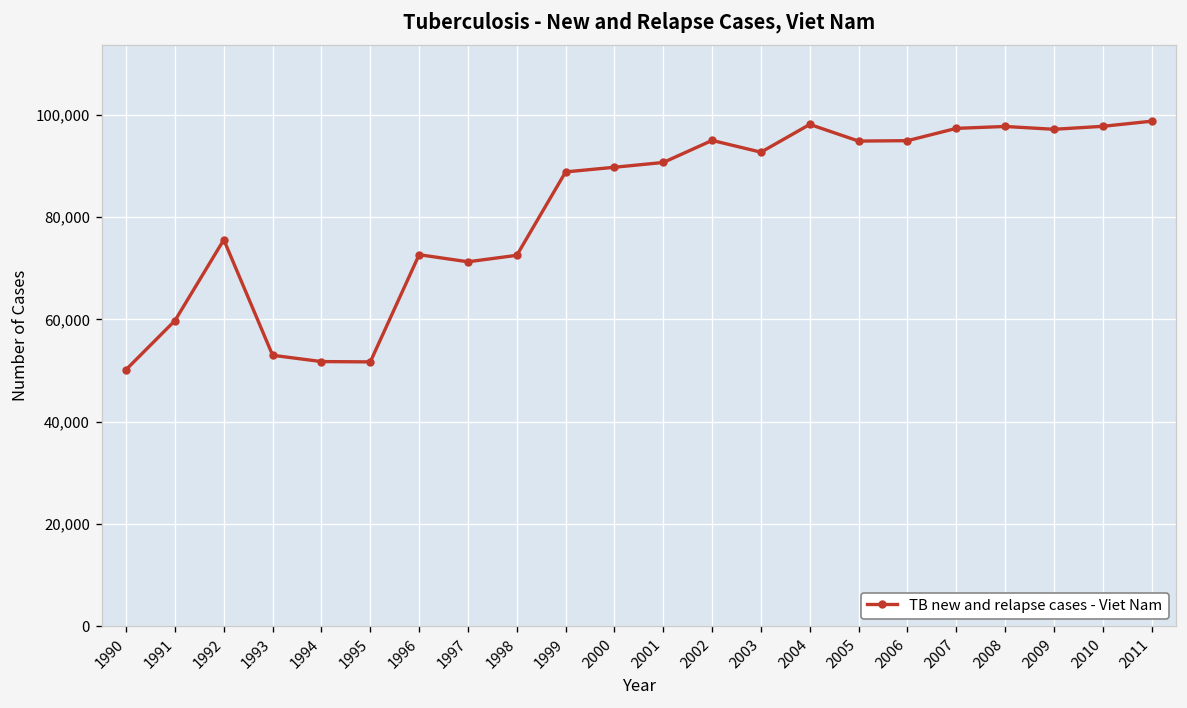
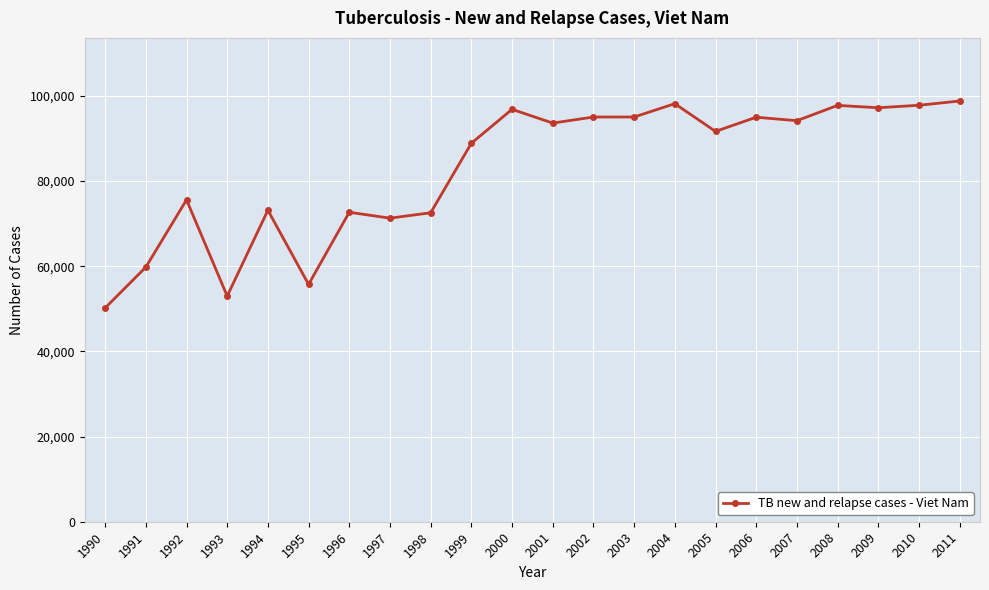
1994: 52,000 -> 73,000
1995: 52,000 -> 56,000
2000: 90,000 -> 97,000
2001: 91,000 -> 94,000
2003: 93,000 -> 95,000
2005: 95,000 -> 92,000
2007: 97,000 -> 94,000
